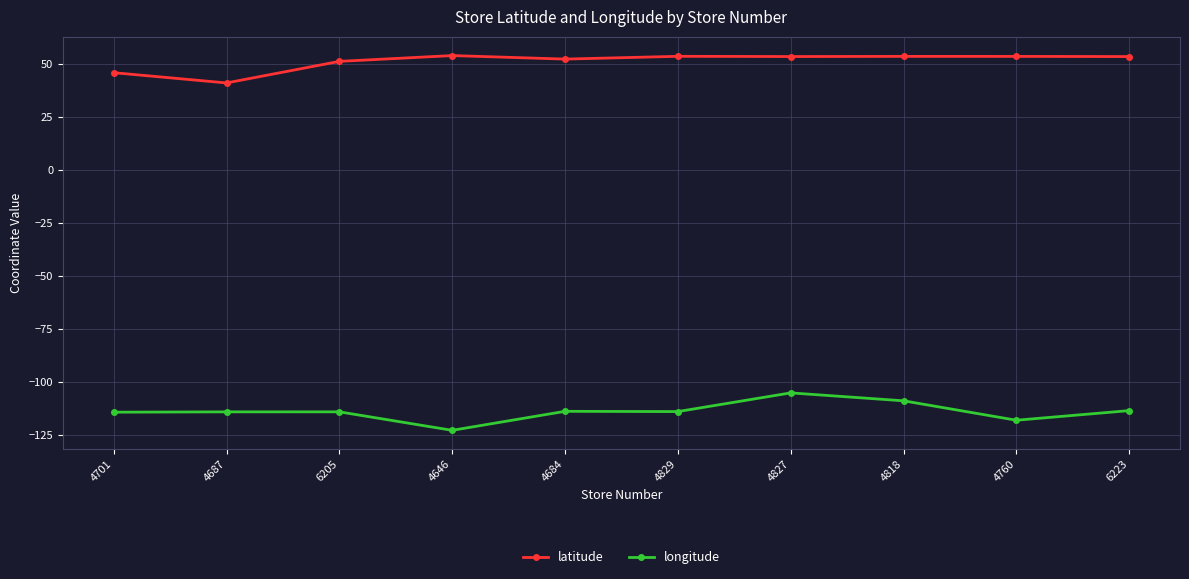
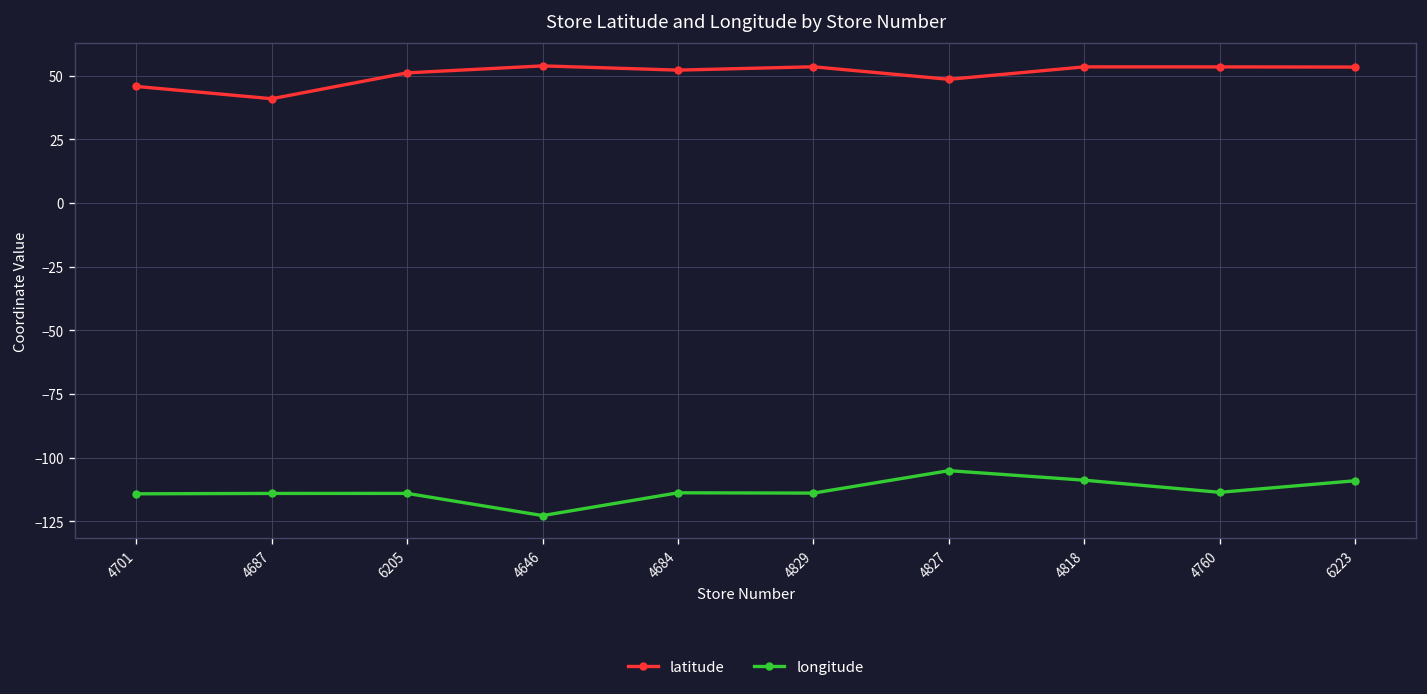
latitude, 4827: 53 -> 49
longitude, 4760: -118 -> -114
longitude, 6223: -113 -> -109
